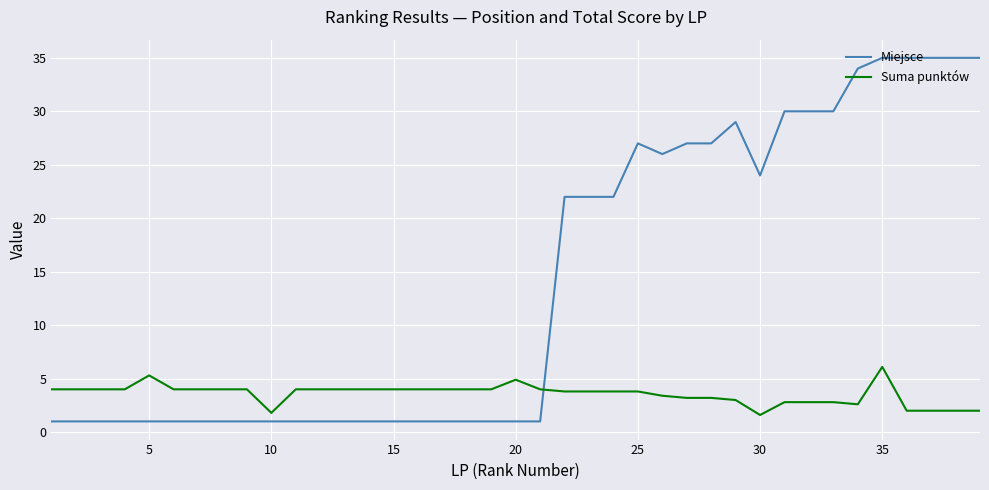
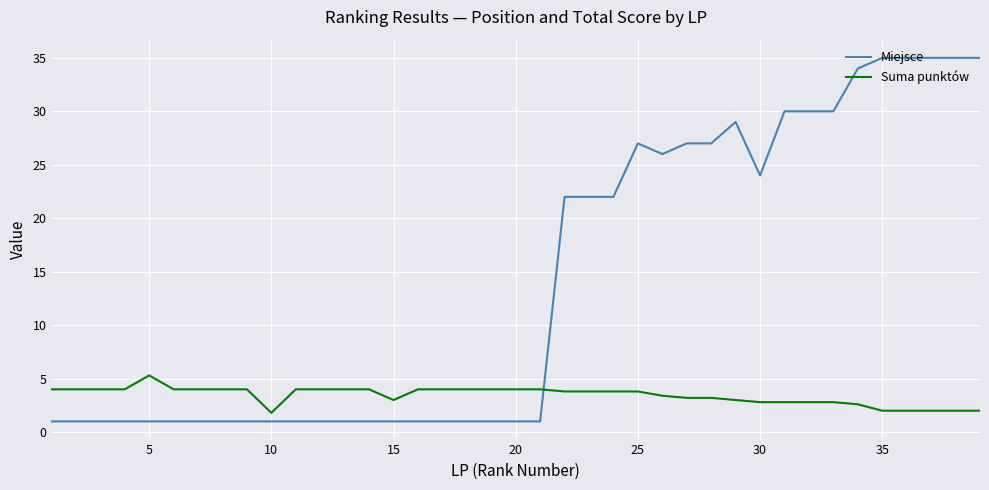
Suma punktów, 15: 4 -> 3
Suma punktów, 20: 4.9 -> 4.0
Suma punktów, 30: 1.6 -> 2.8
Suma punktów, 35: 6.1 -> 2.0
